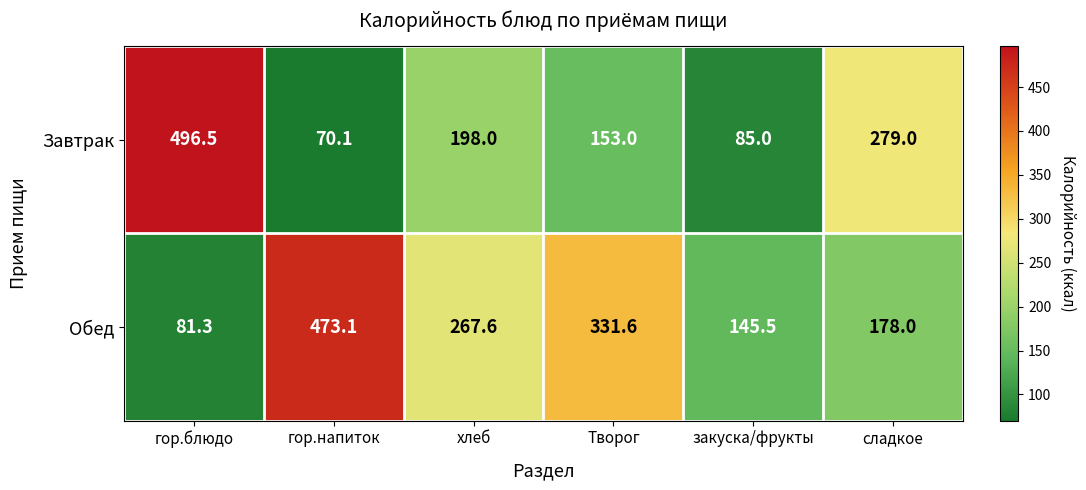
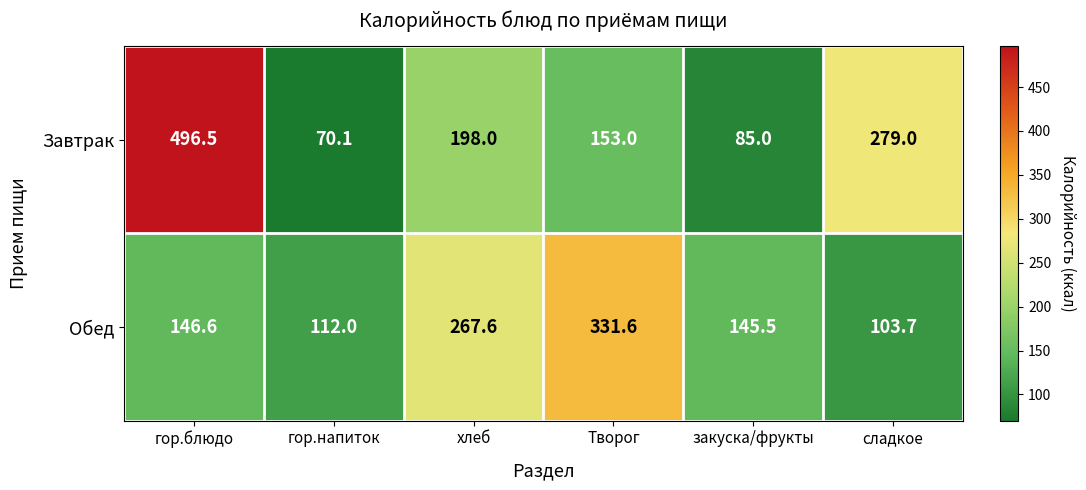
Обед, гор.блюдо: 81.3 -> 146.6
Обед, гор.напиток: 473.1 -> 112.0
Обед, сладкое: 178.0 -> 103.7
